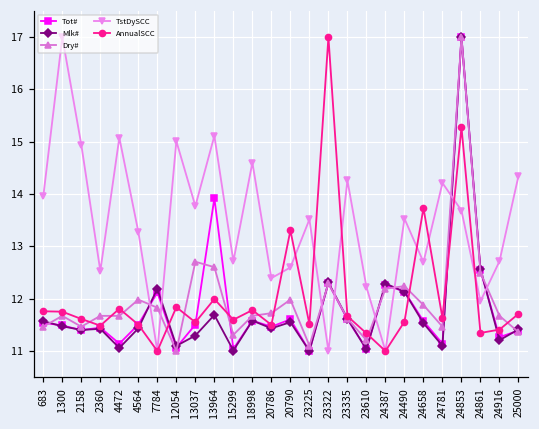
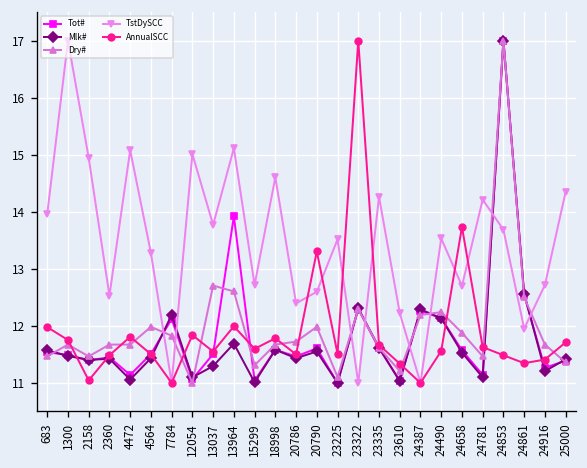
AnnualSCC, 683: 11.8 -> 12.0
AnnualSCC, 2158: 11.6 -> 11.0
AnnualSCC, 24853: 15.3 -> 11.5
